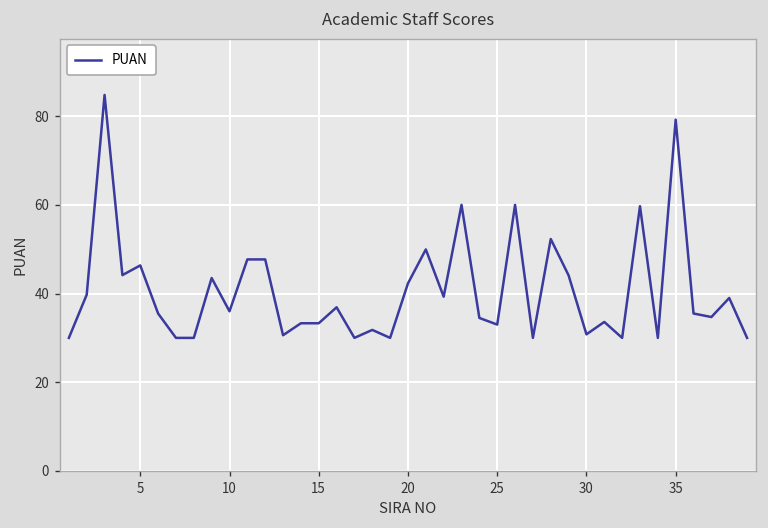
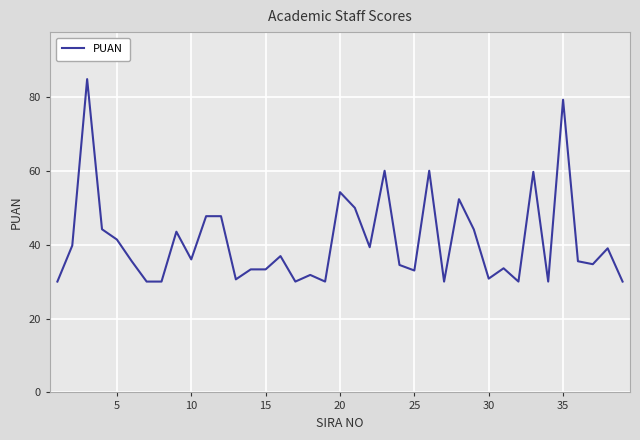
5: 46 -> 41
20: 42 -> 54
